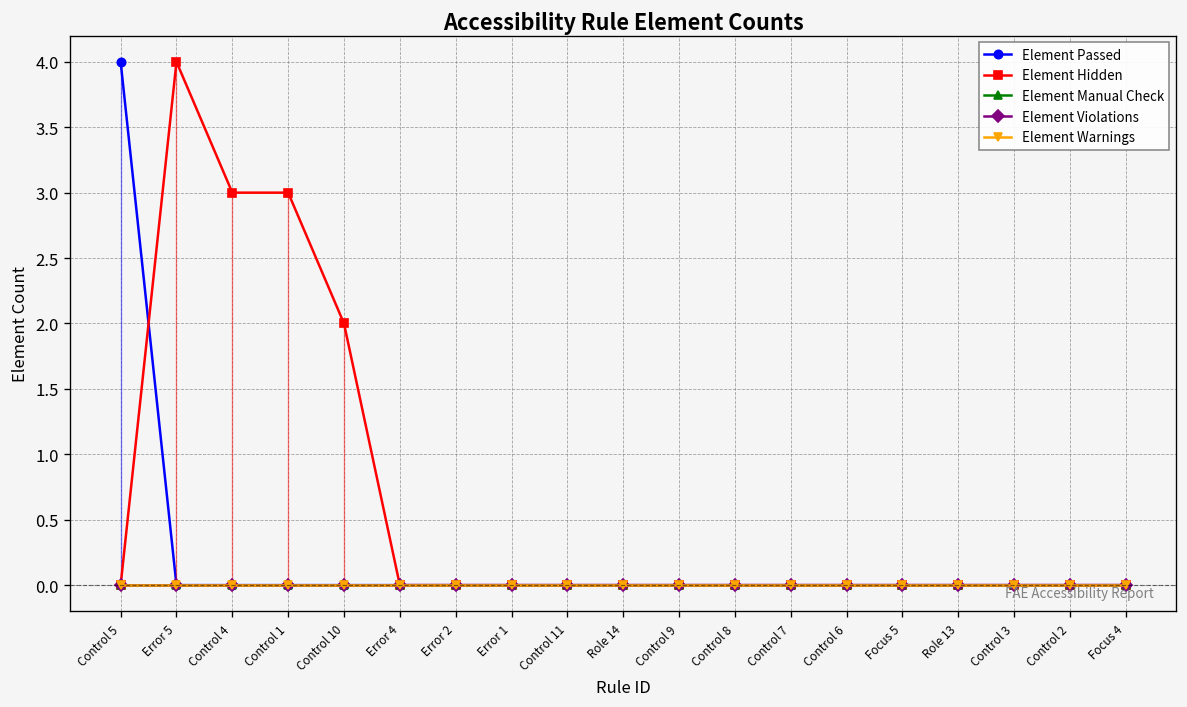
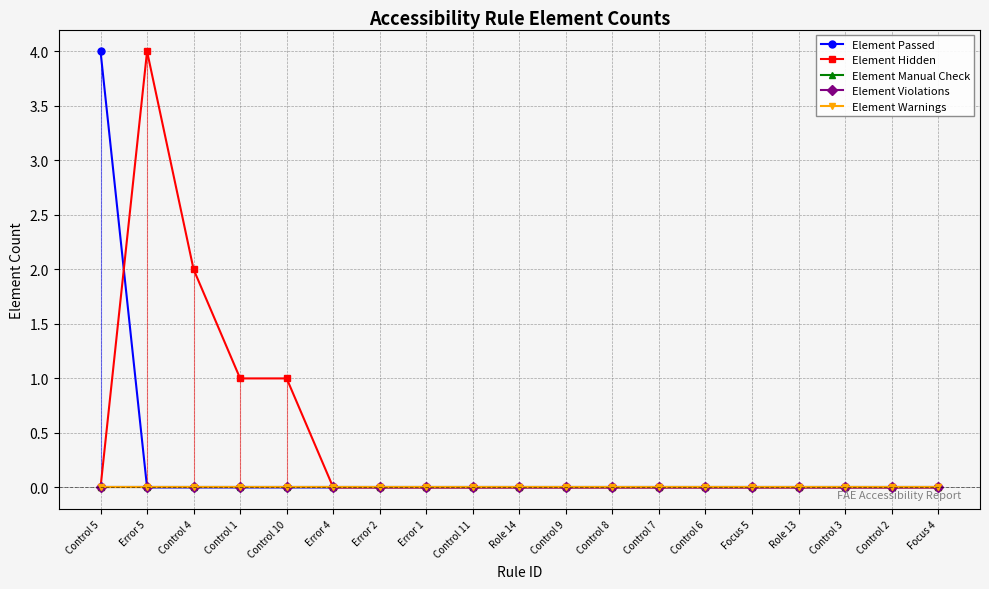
Element Hidden, Control 4: 3 -> 2
Element Hidden, Control 1: 3 -> 1
Element Hidden, Control 10: 2 -> 1
